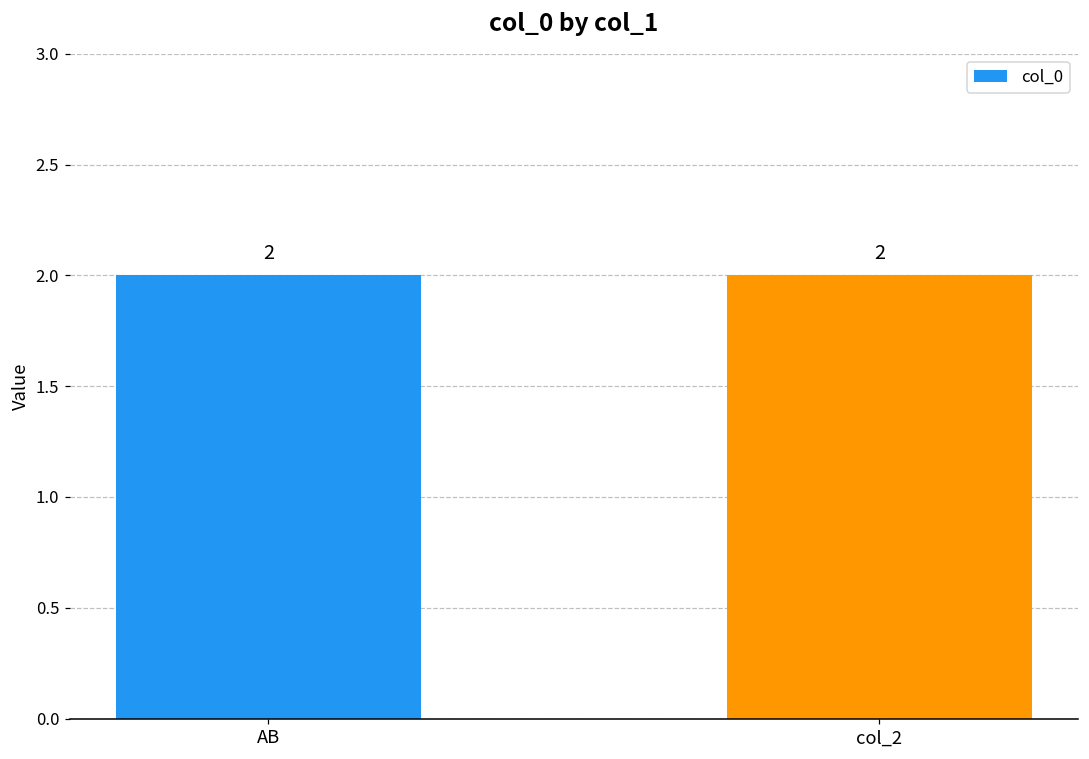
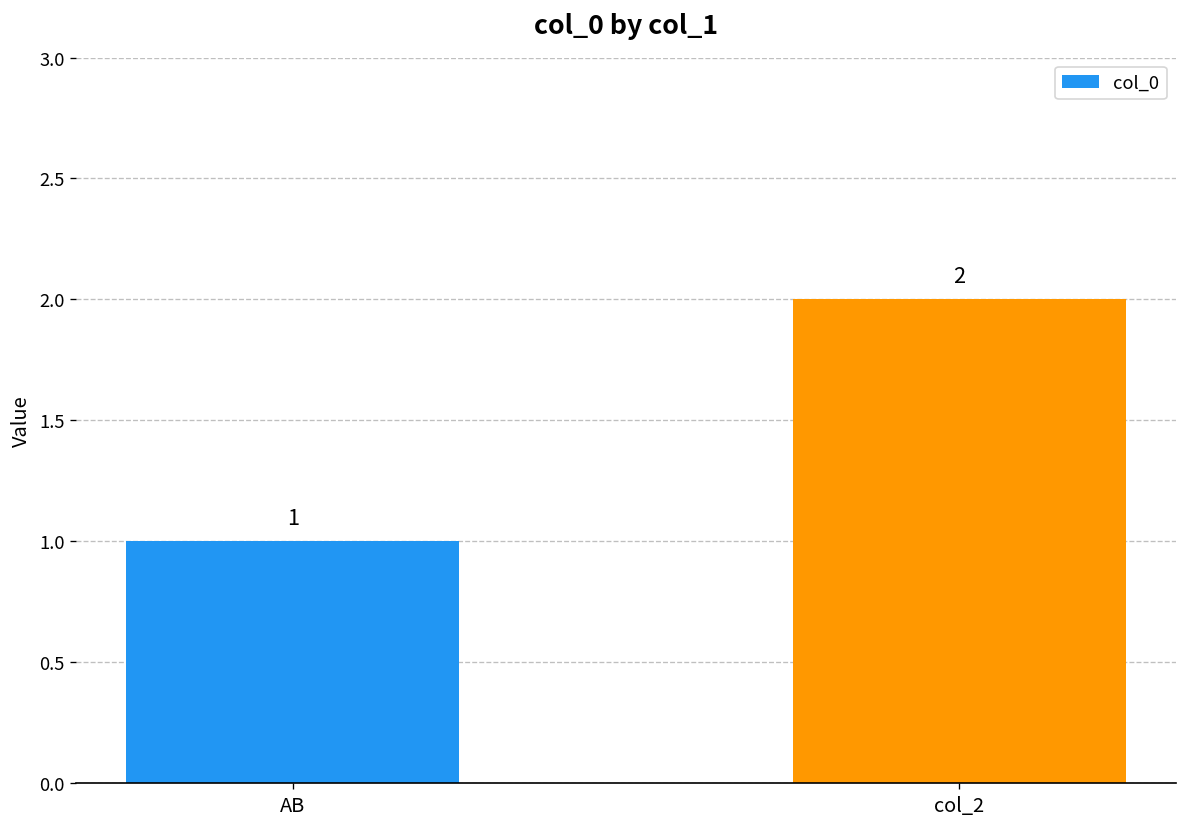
AB: 2 -> 1
